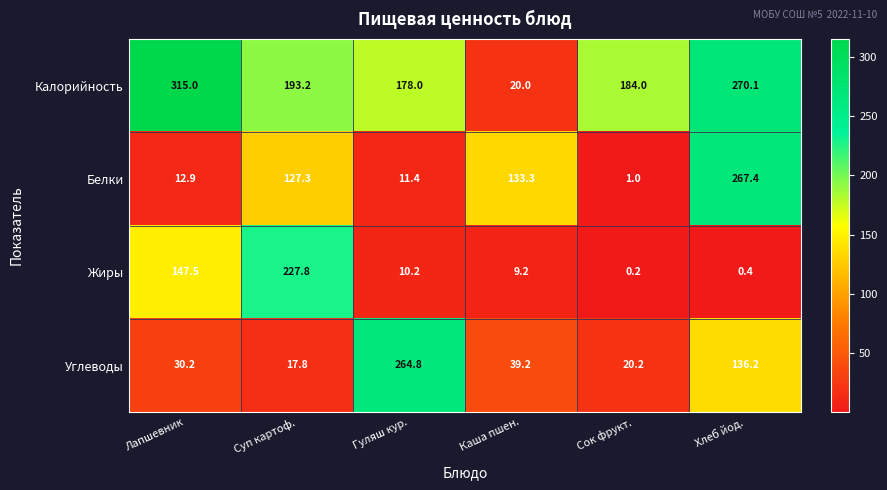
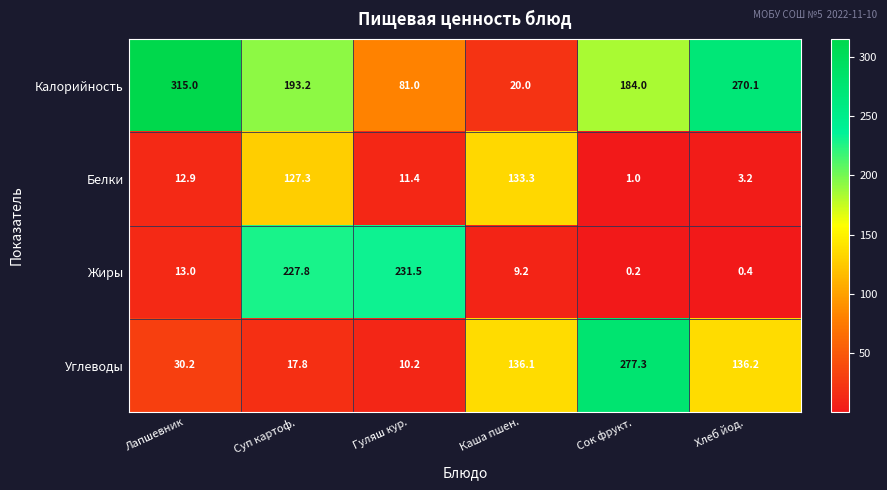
Калорийность, Гуляш кур.: 178.0 -> 81.0
Белки, Хлеб йод.: 267.4 -> 3.2
Жиры, Лапшевник: 147.5 -> 13.0
Жиры, Гуляш кур.: 10.2 -> 231.5
Углеводы, Гуляш кур.: 264.8 -> 10.2
Углеводы, Каша пшен.: 39.2 -> 136.1
Углеводы, Сок фрукт.: 20.2 -> 277.3
